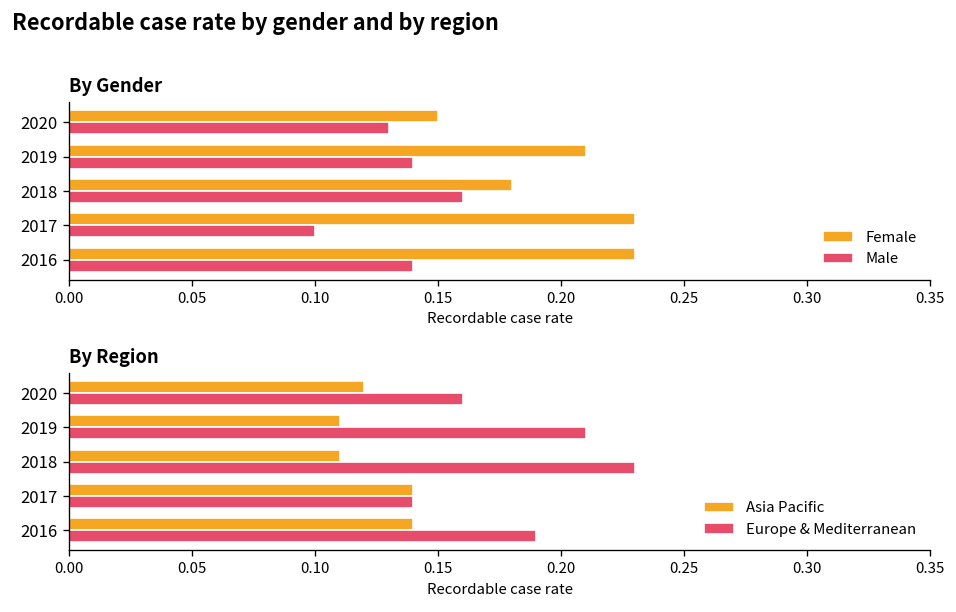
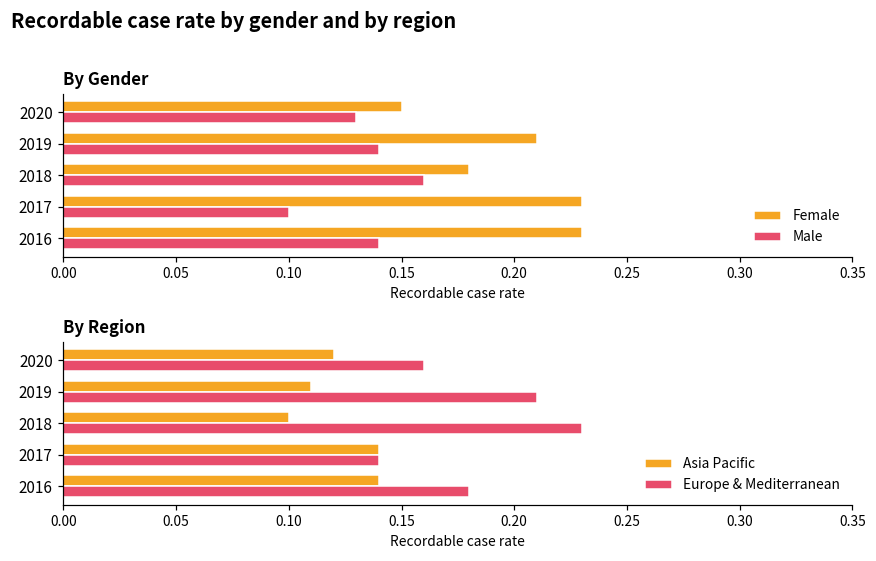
By Region, Asia Pacific, 2018: 0.11 -> 0.10
By Region, Europe & Mediterranean, 2016: 0.19 -> 0.18
